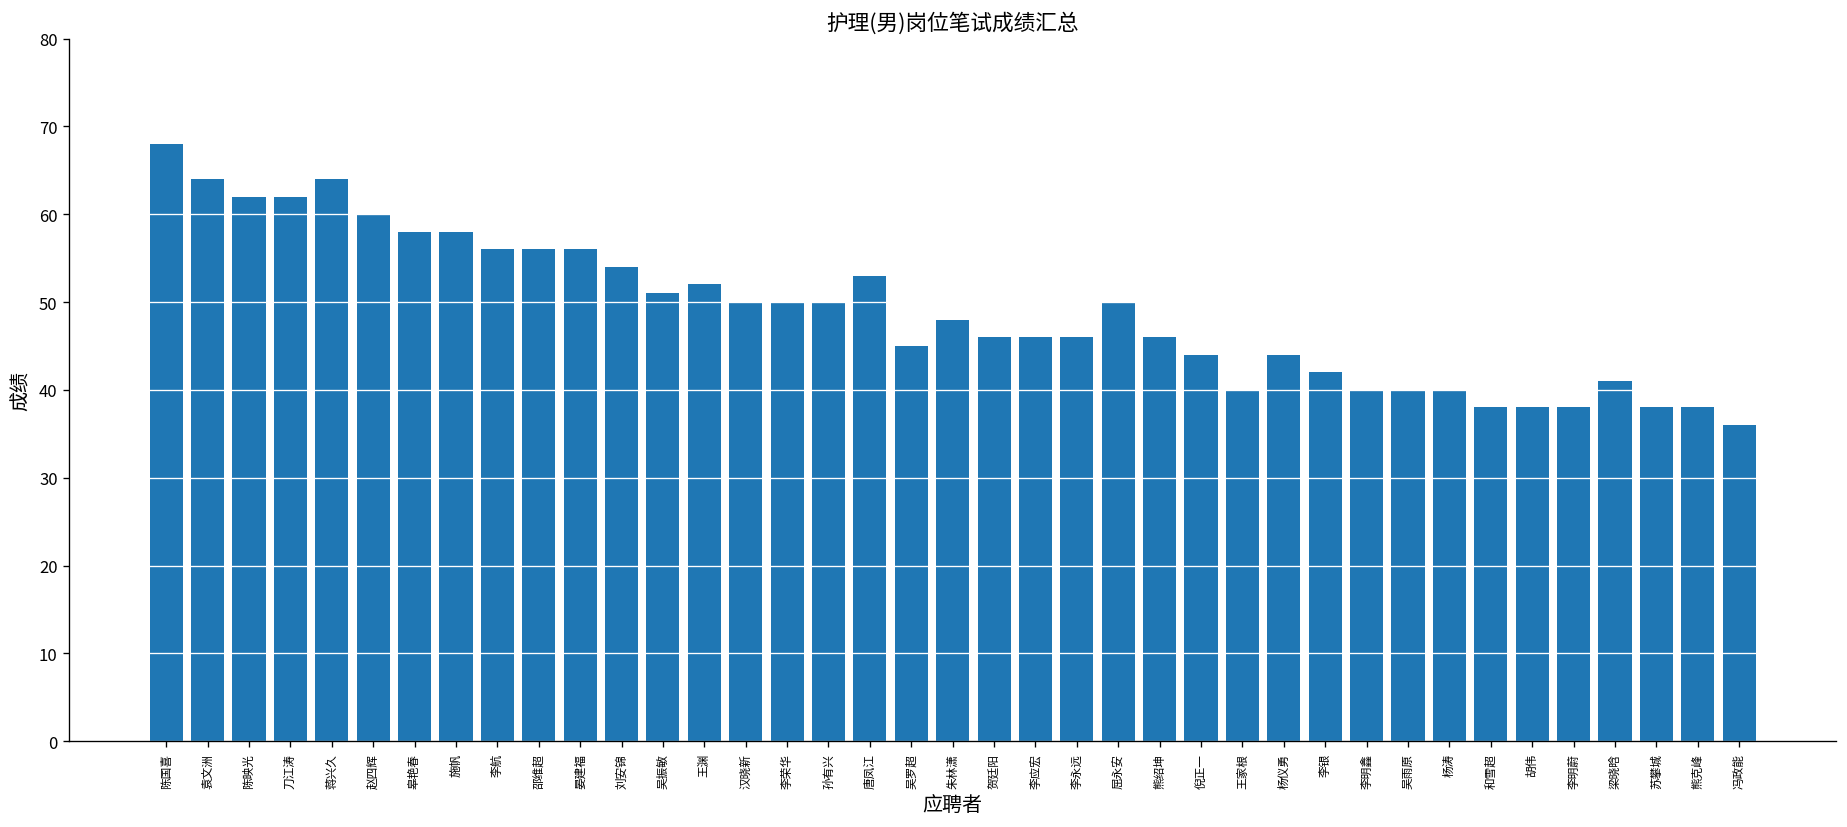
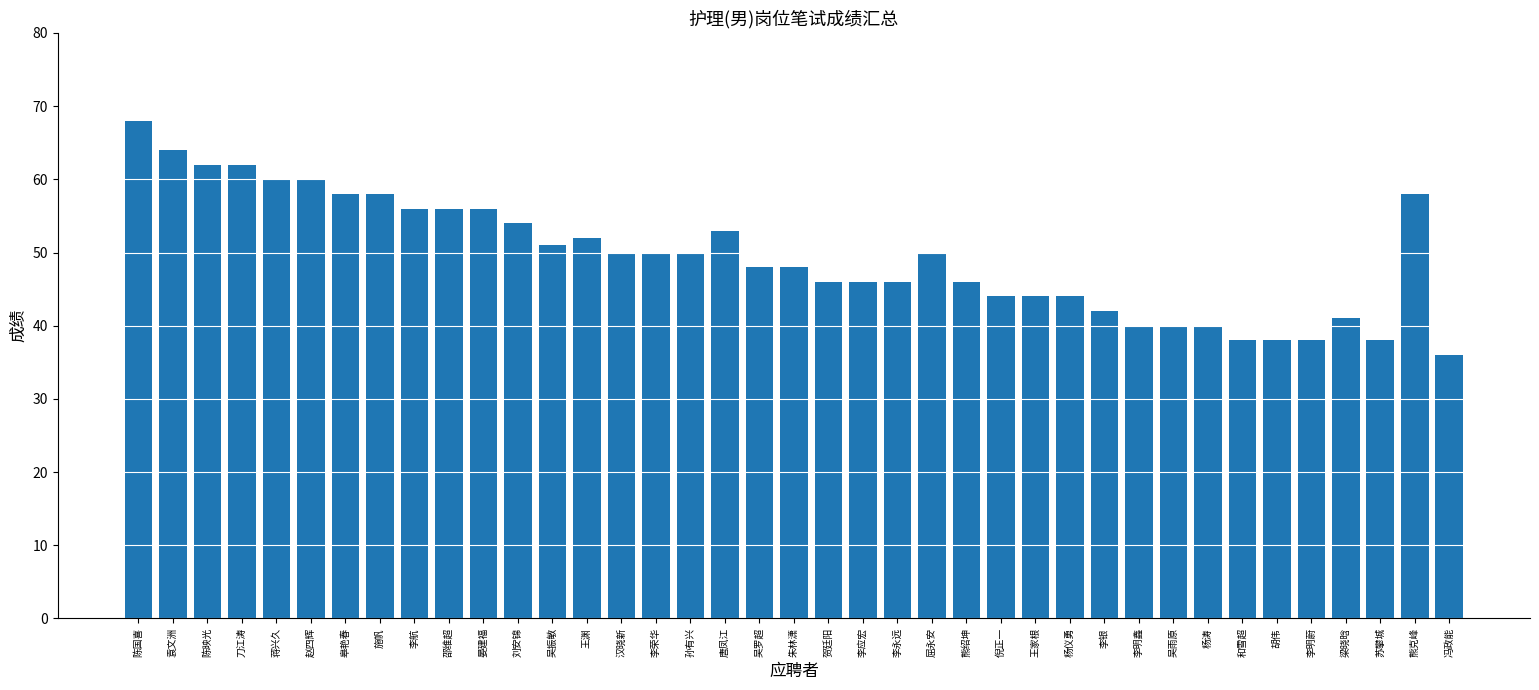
蒋兴久: 64 -> 60
吴罗超: 45 -> 48
王家根: 40 -> 44
熊克峰: 38 -> 58
